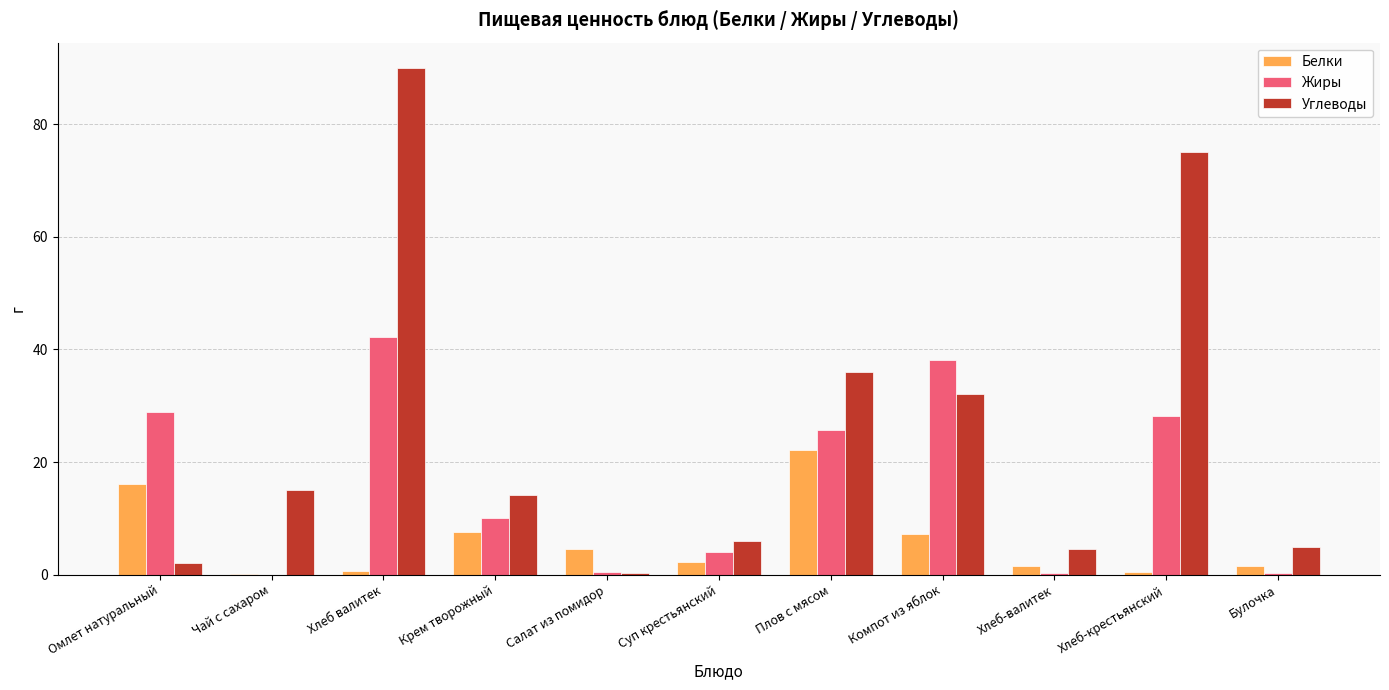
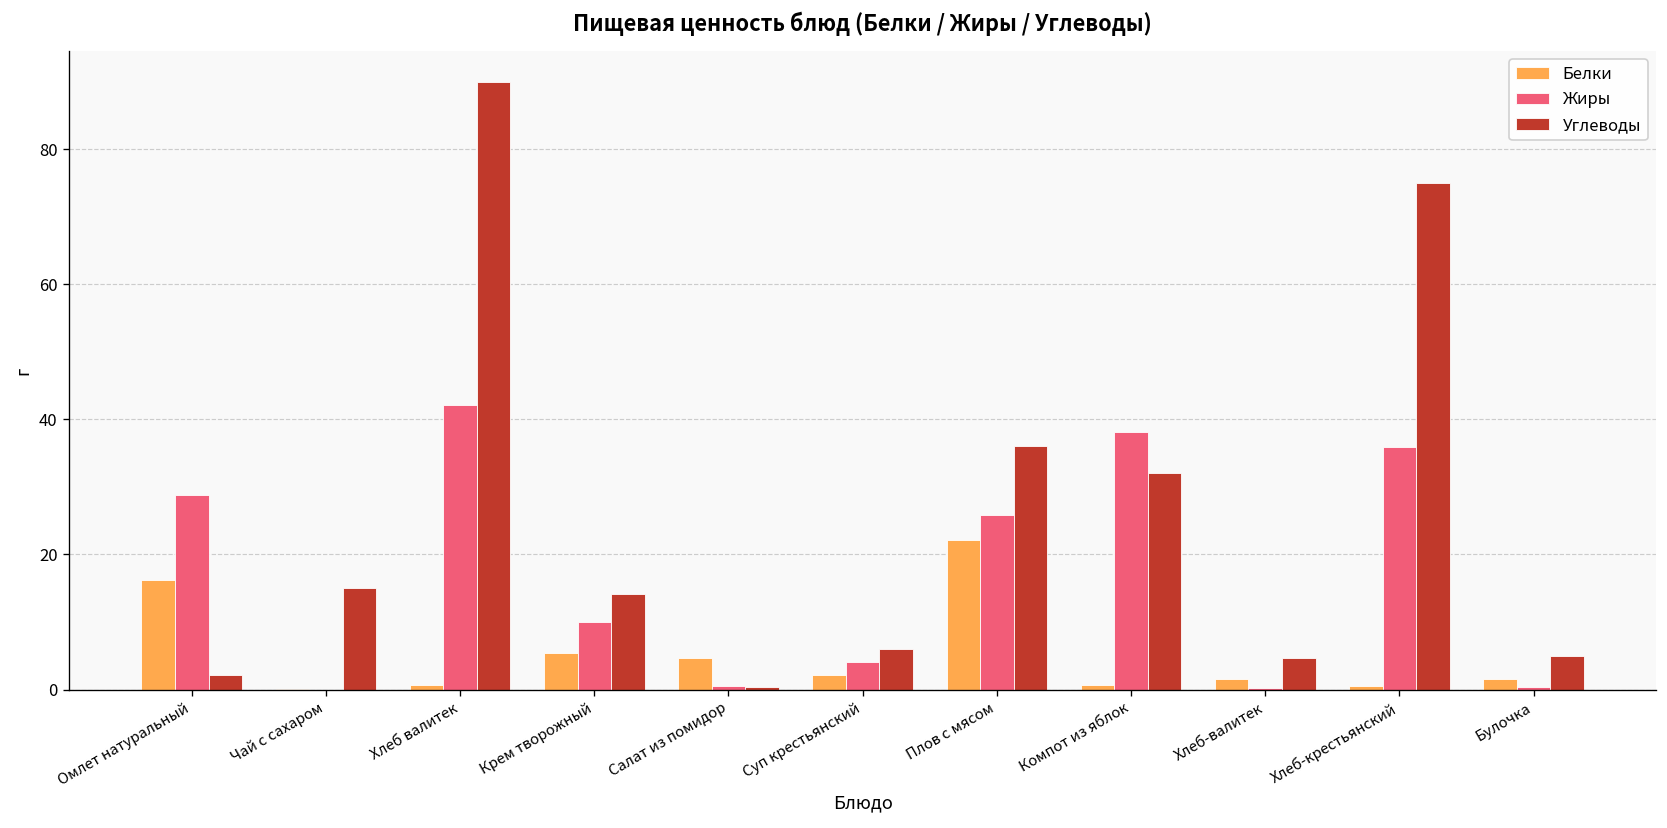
Белки, Крем творожный: 8 -> 5
Белки, Компот из яблок: 7 -> 1
Жиры, Хлеб-крестьянский: 28 -> 36
